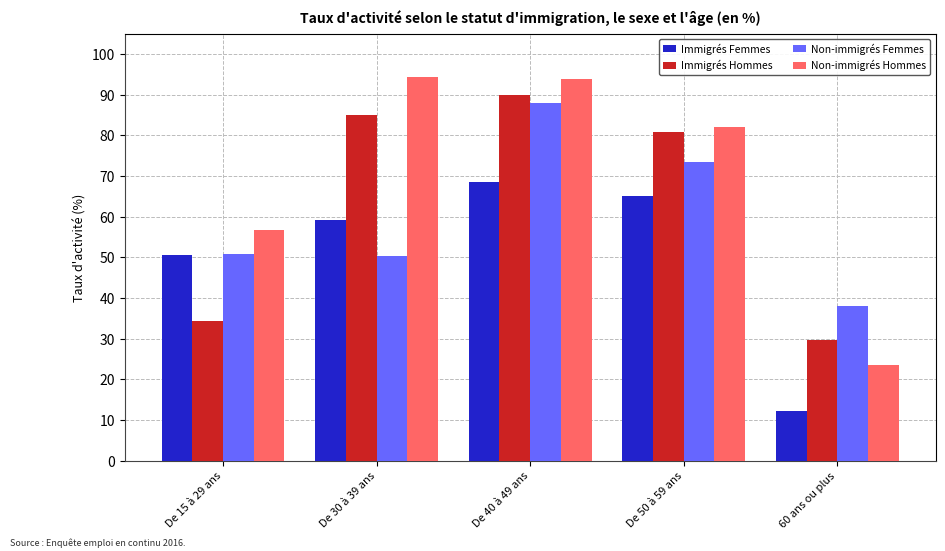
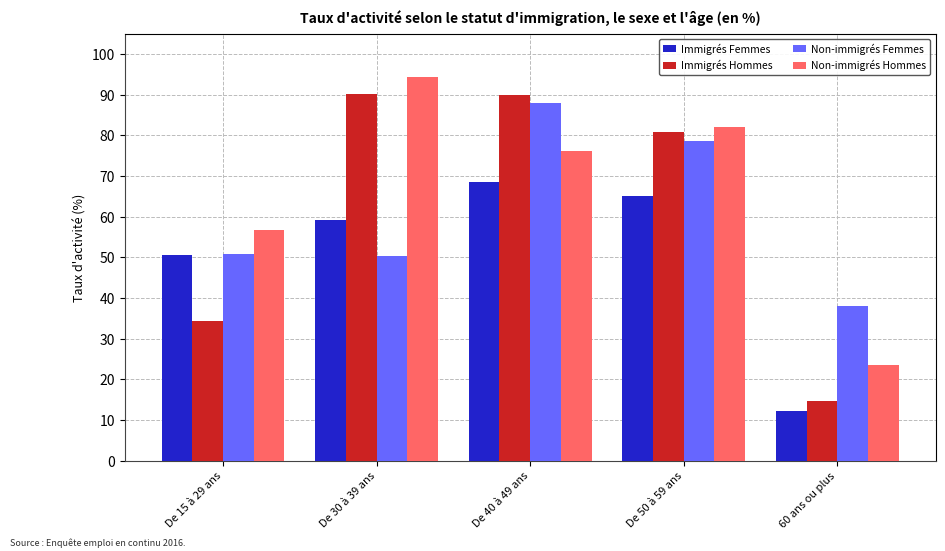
Immigrés Hommes, De 30 à 39 ans: 85 -> 90
Non-immigrés Hommes, De 40 à 49 ans: 94 -> 76
Non-immigrés Femmes, De 50 à 59 ans: 74 -> 79
Immigrés Hommes, 60 ans ou plus: 30 -> 15
